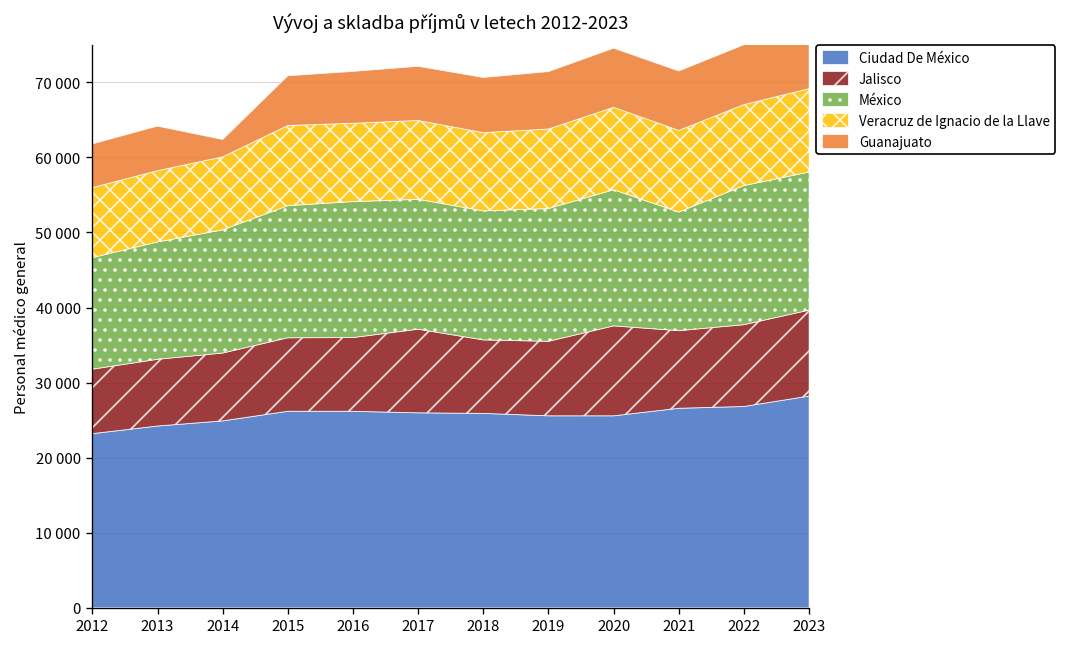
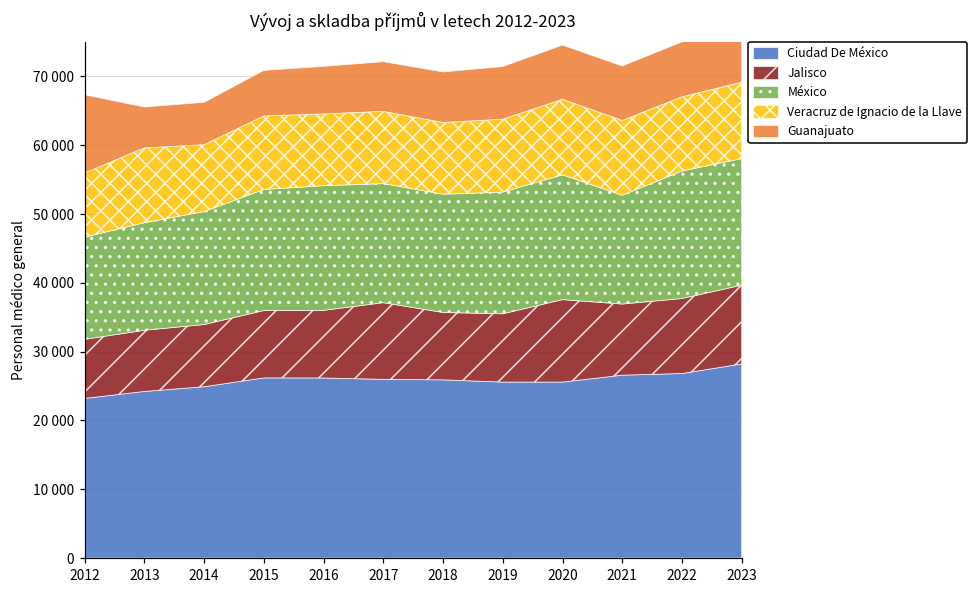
Guanajuato, 2012: 6000 -> 11000
Veracruz de Ignacio de la Llave, 2013: 9000 -> 11000
Guanajuato, 2014: 2000 -> 6000
